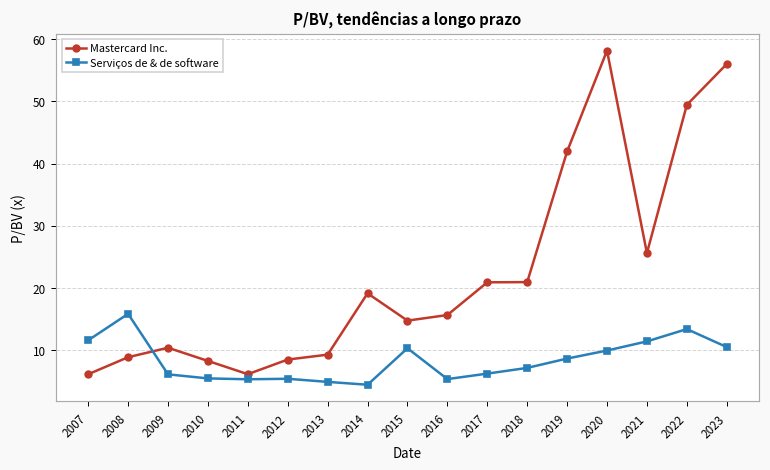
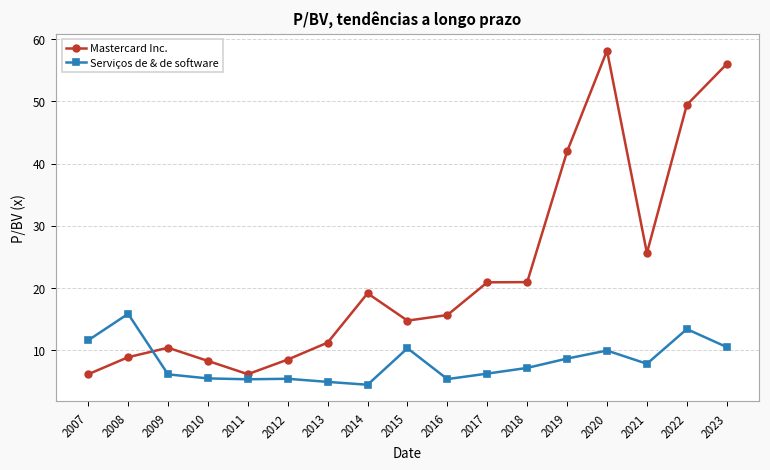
Mastercard Inc., 2013: 9 -> 11
Serviços de & de software, 2021: 11 -> 8
